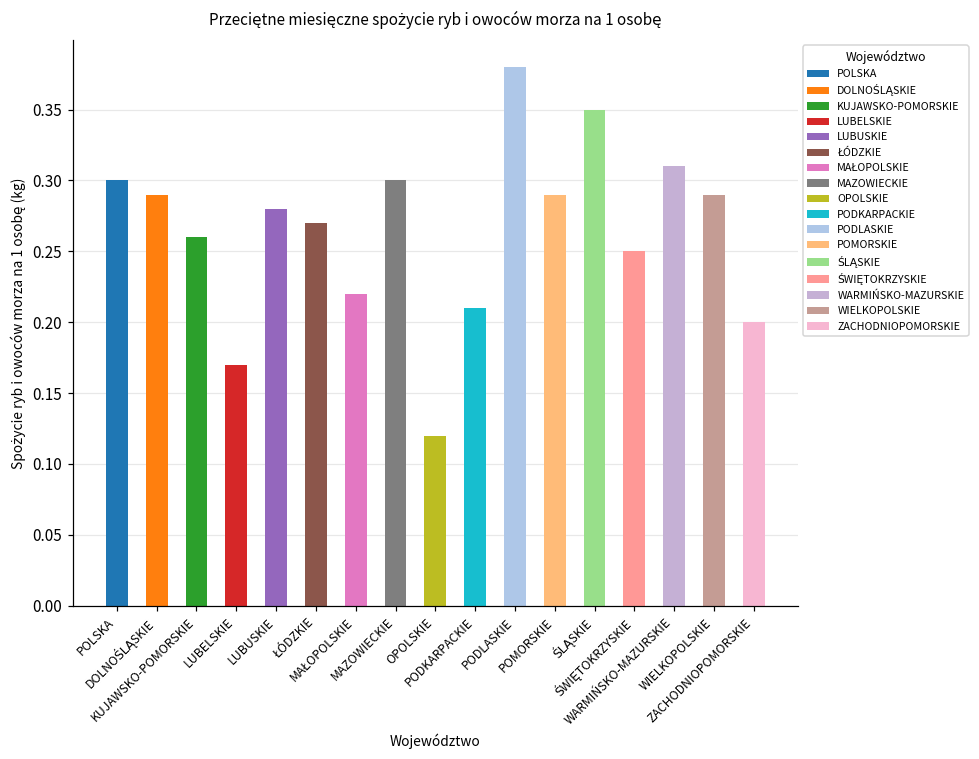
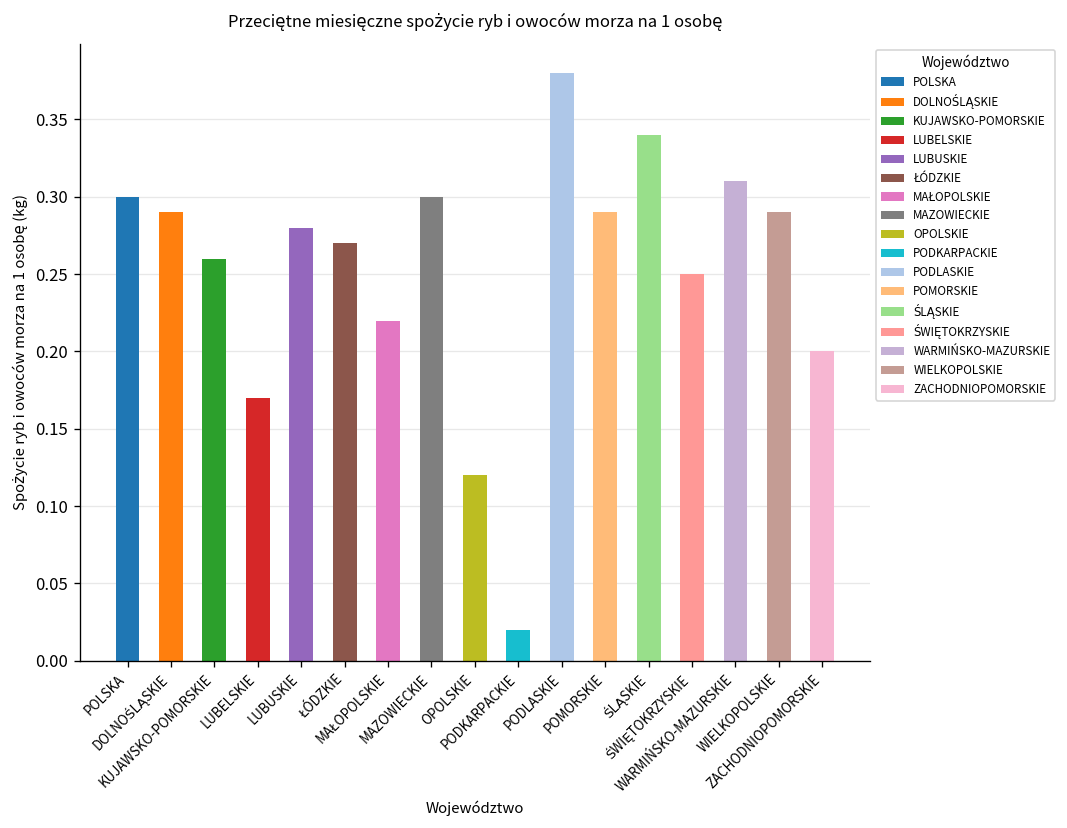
PODKARPACKIE: 0.21 -> 0.02
ŚLĄSKIE: 0.35 -> 0.34
